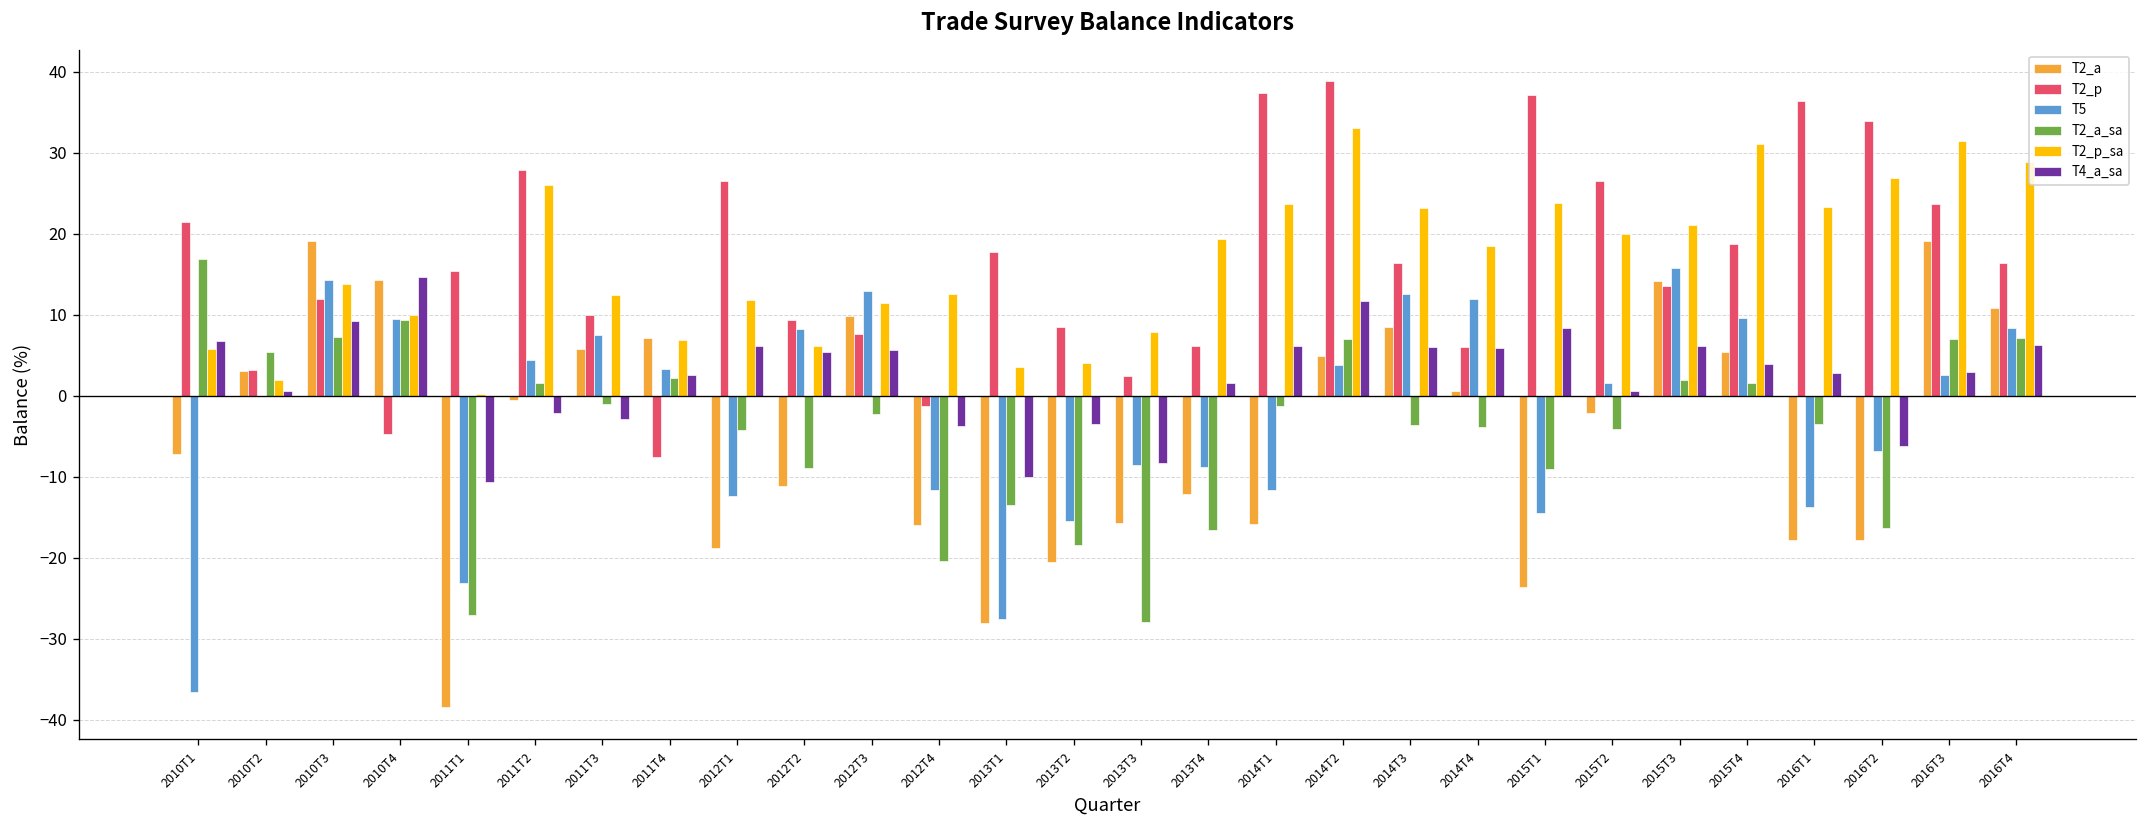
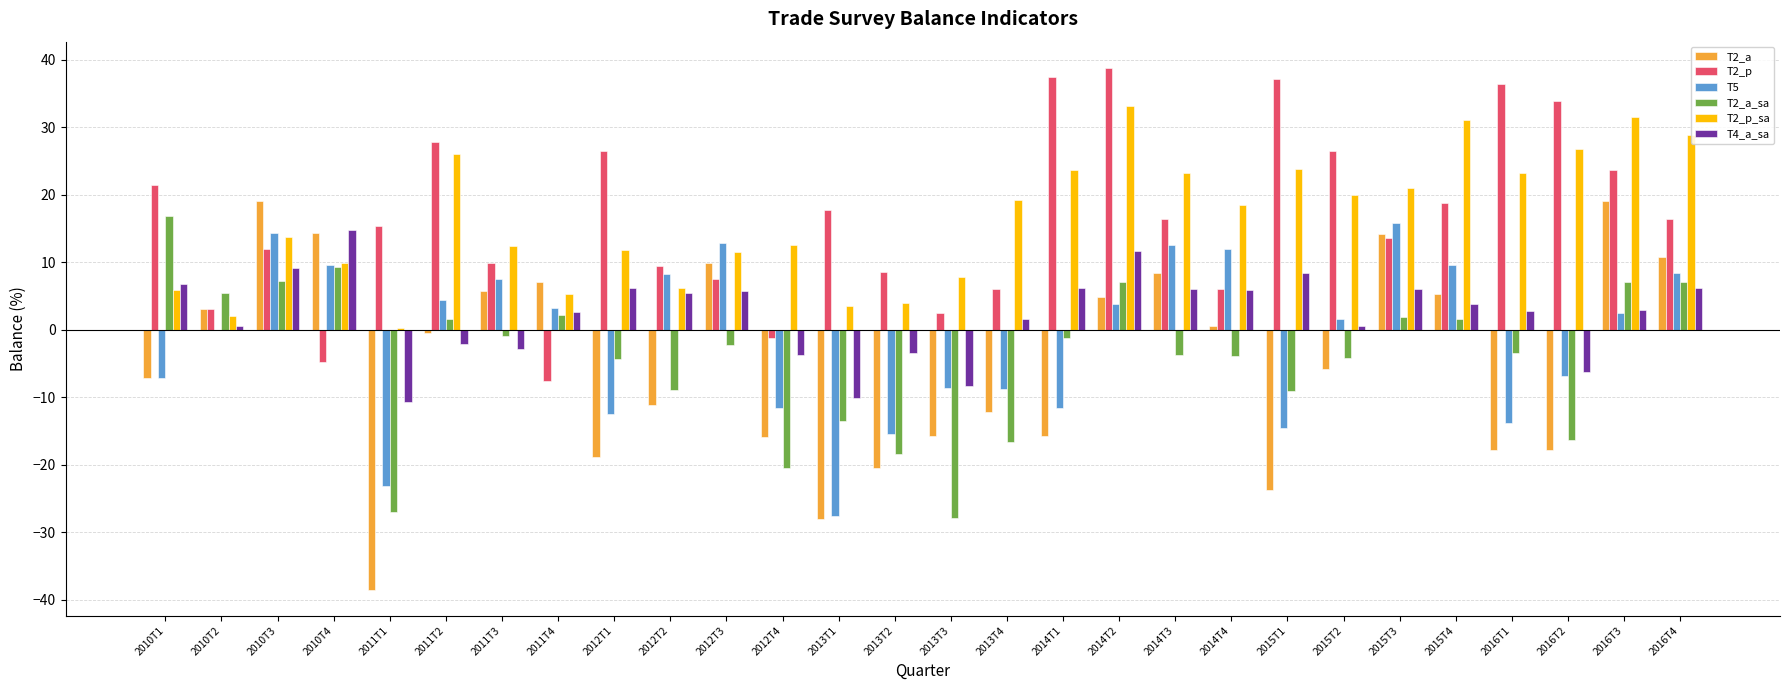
T5, 2010T1: -37 -> -7
T2_p_sa, 2011T4: 7 -> 5
T2_a, 2015T2: -2 -> -6
